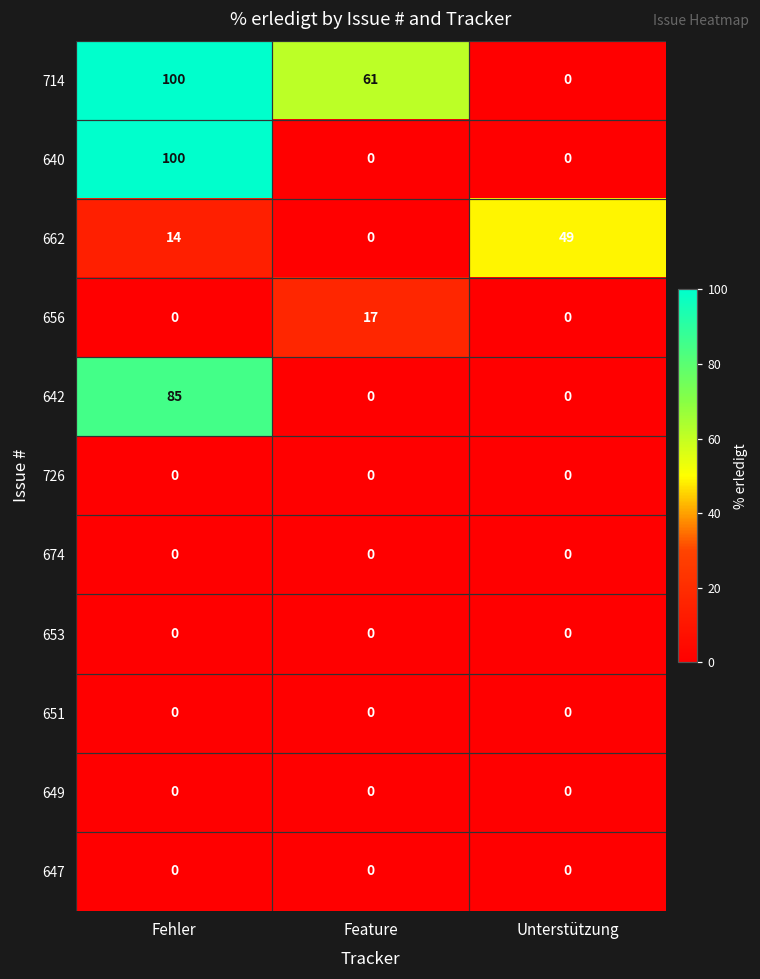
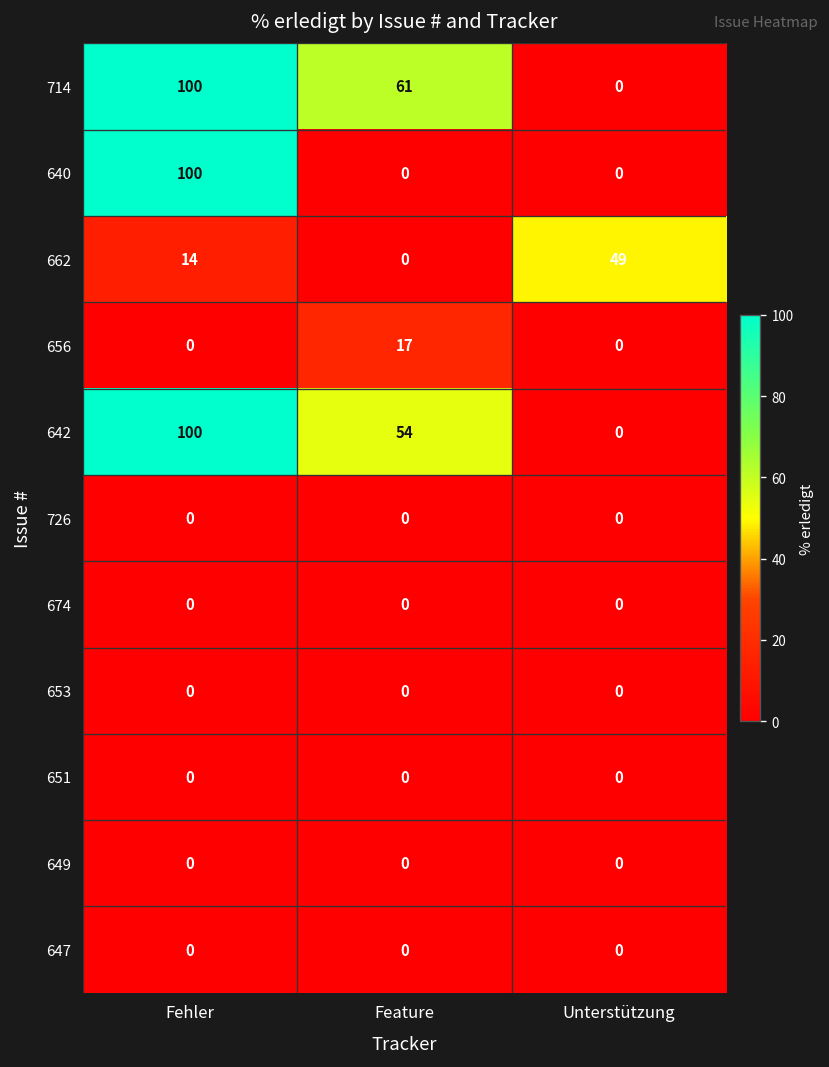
642, Fehler: 85 -> 100
642, Feature: 0 -> 54
